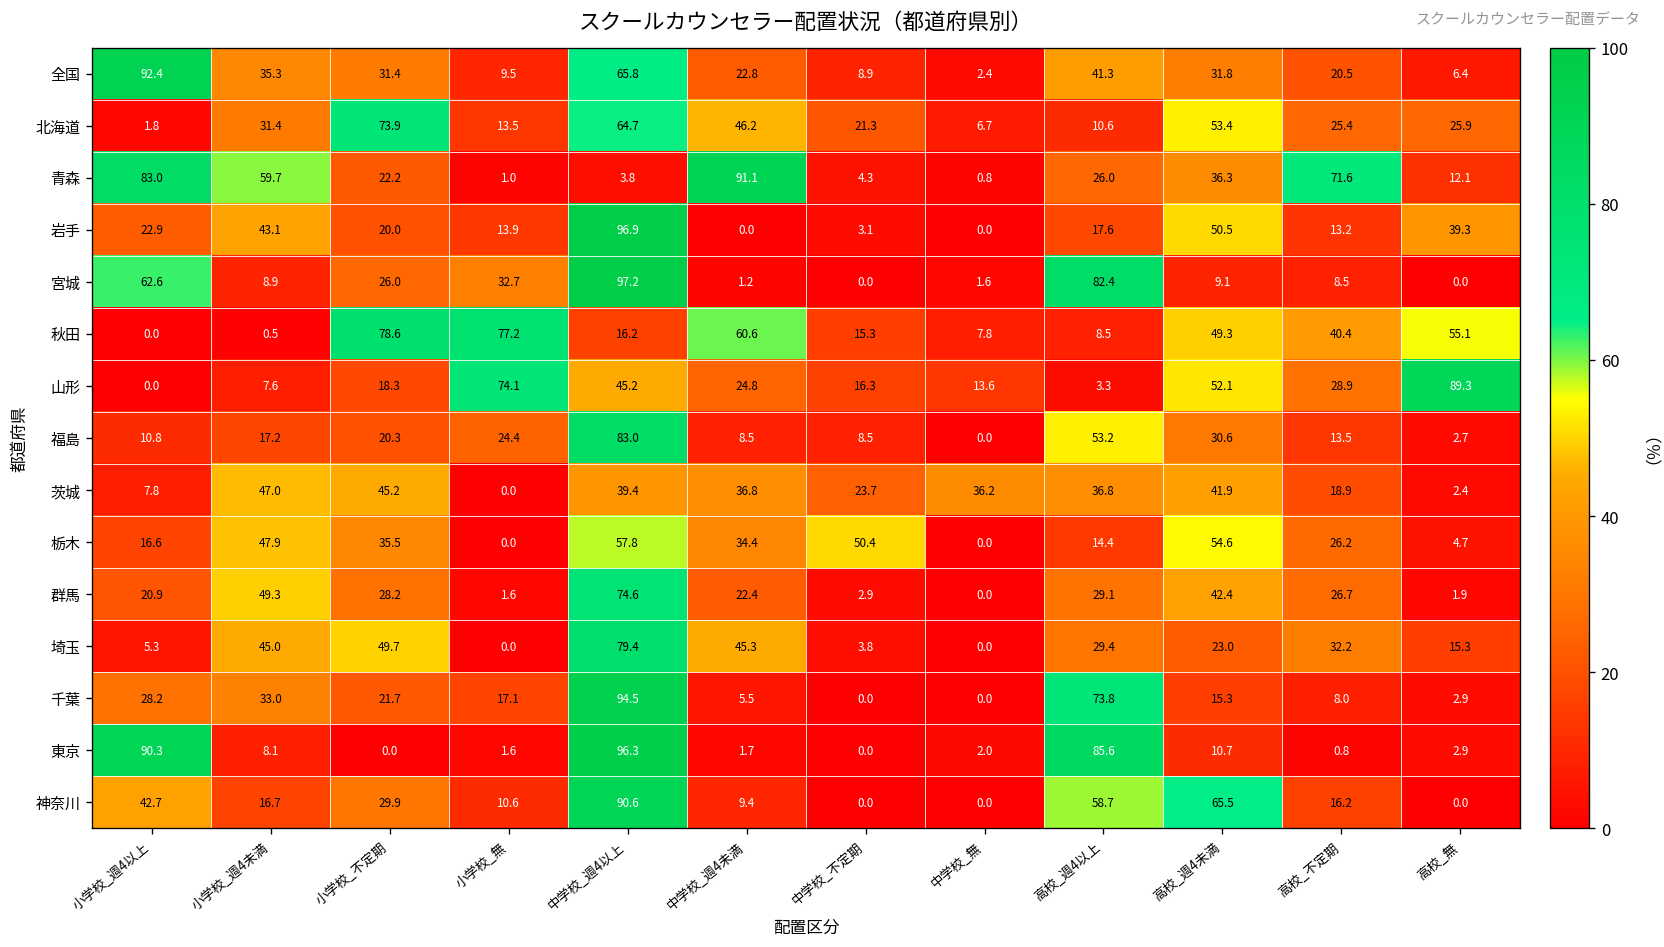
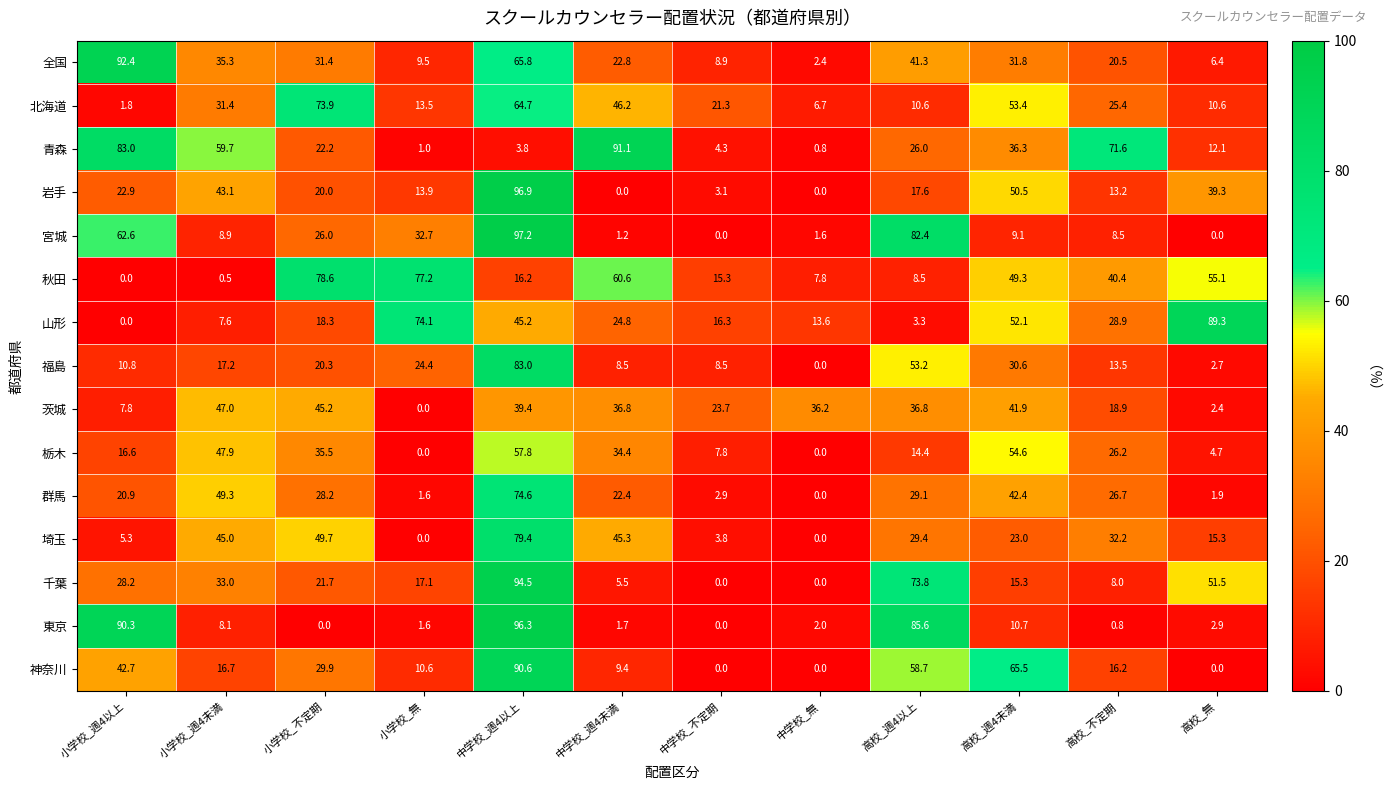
北海道, 高校_無: 25.9 -> 10.6
栃木, 中学校_不定期: 50.4 -> 7.8
千葉, 高校_無: 2.9 -> 51.5
